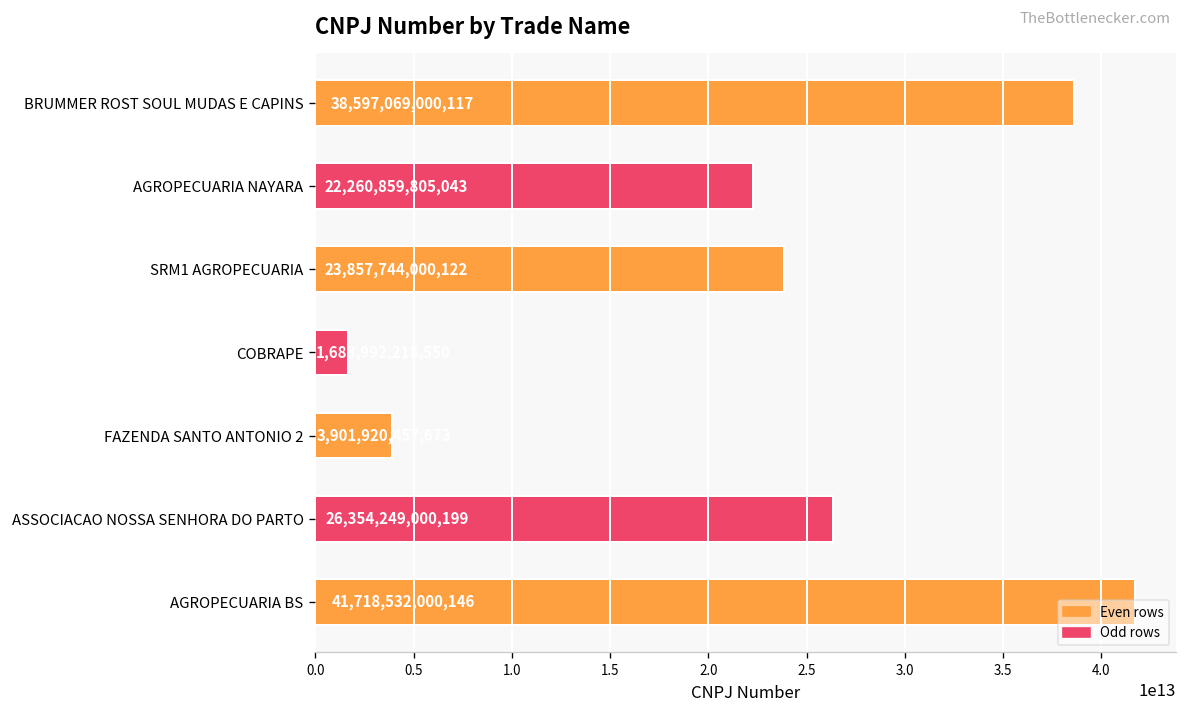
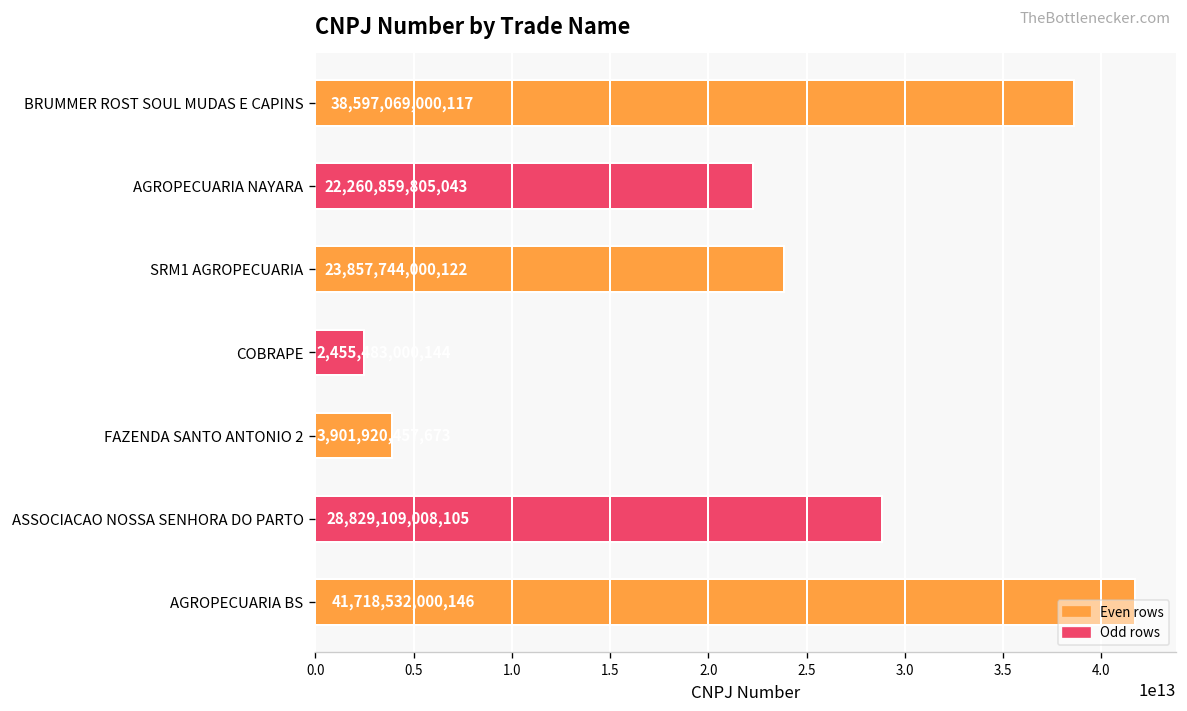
COBRAPE: 1700000000000 -> 2500000000000
ASSOCIACAO NOSSA SENHORA DO PARTO: 26,354,249,000,199 -> 28,829,109,008,105
